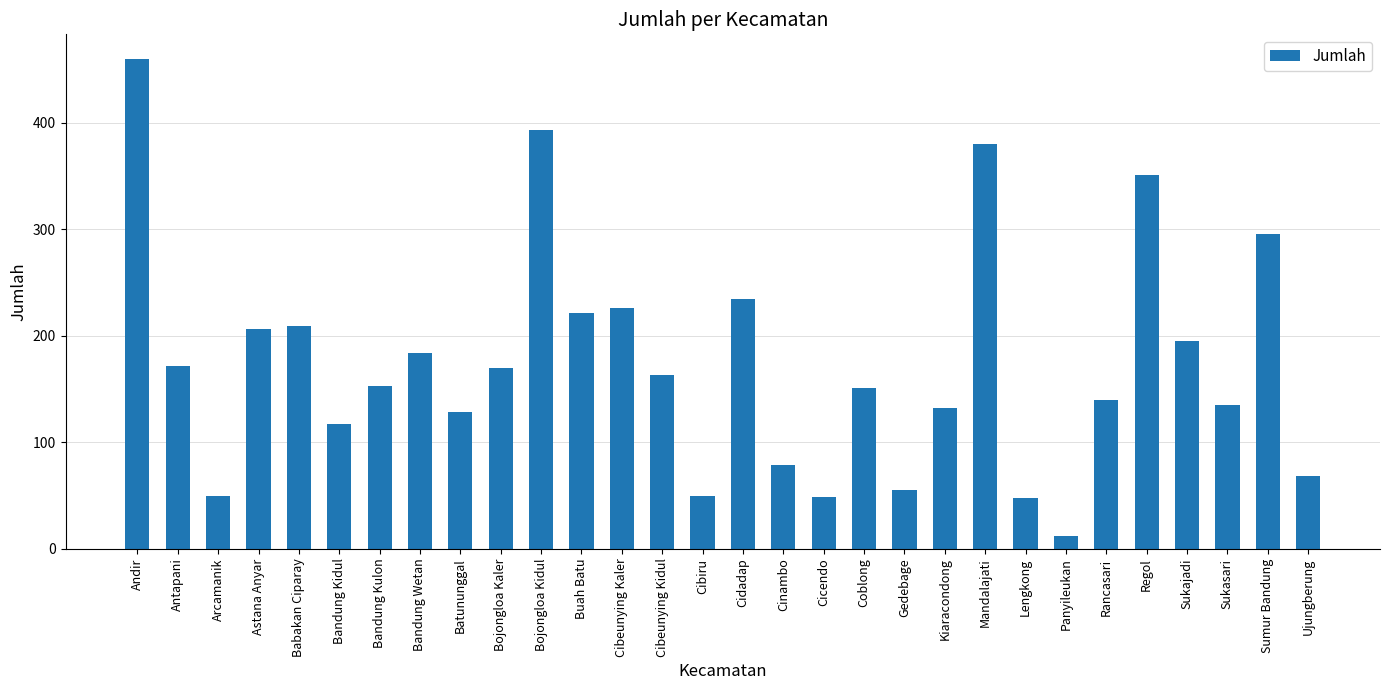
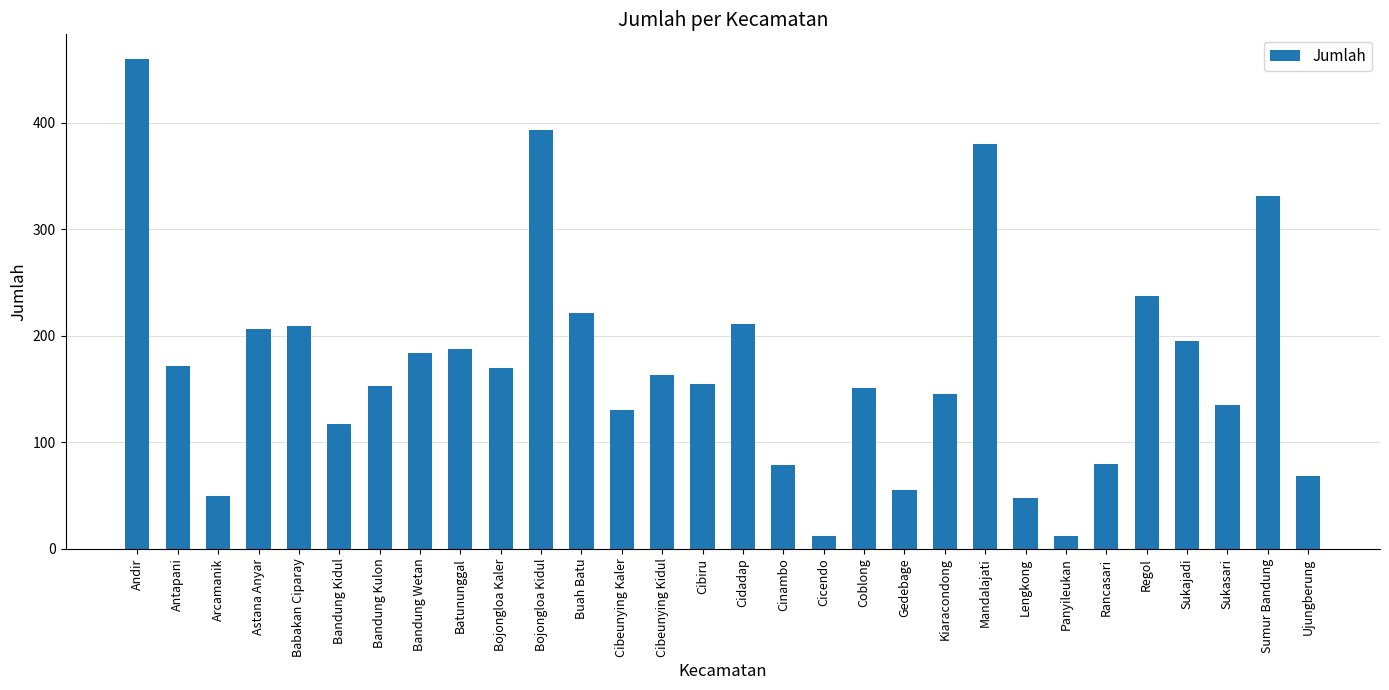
Batununggal: 128 -> 188
Cibeunying Kaler: 226 -> 130
Cibiru: 50 -> 155
Cidadap: 235 -> 211
Cicendo: 49 -> 12
Kiaracondong: 132 -> 145
Rancasari: 140 -> 80
Regol: 351 -> 237
Sumur Bandung: 296 -> 331
